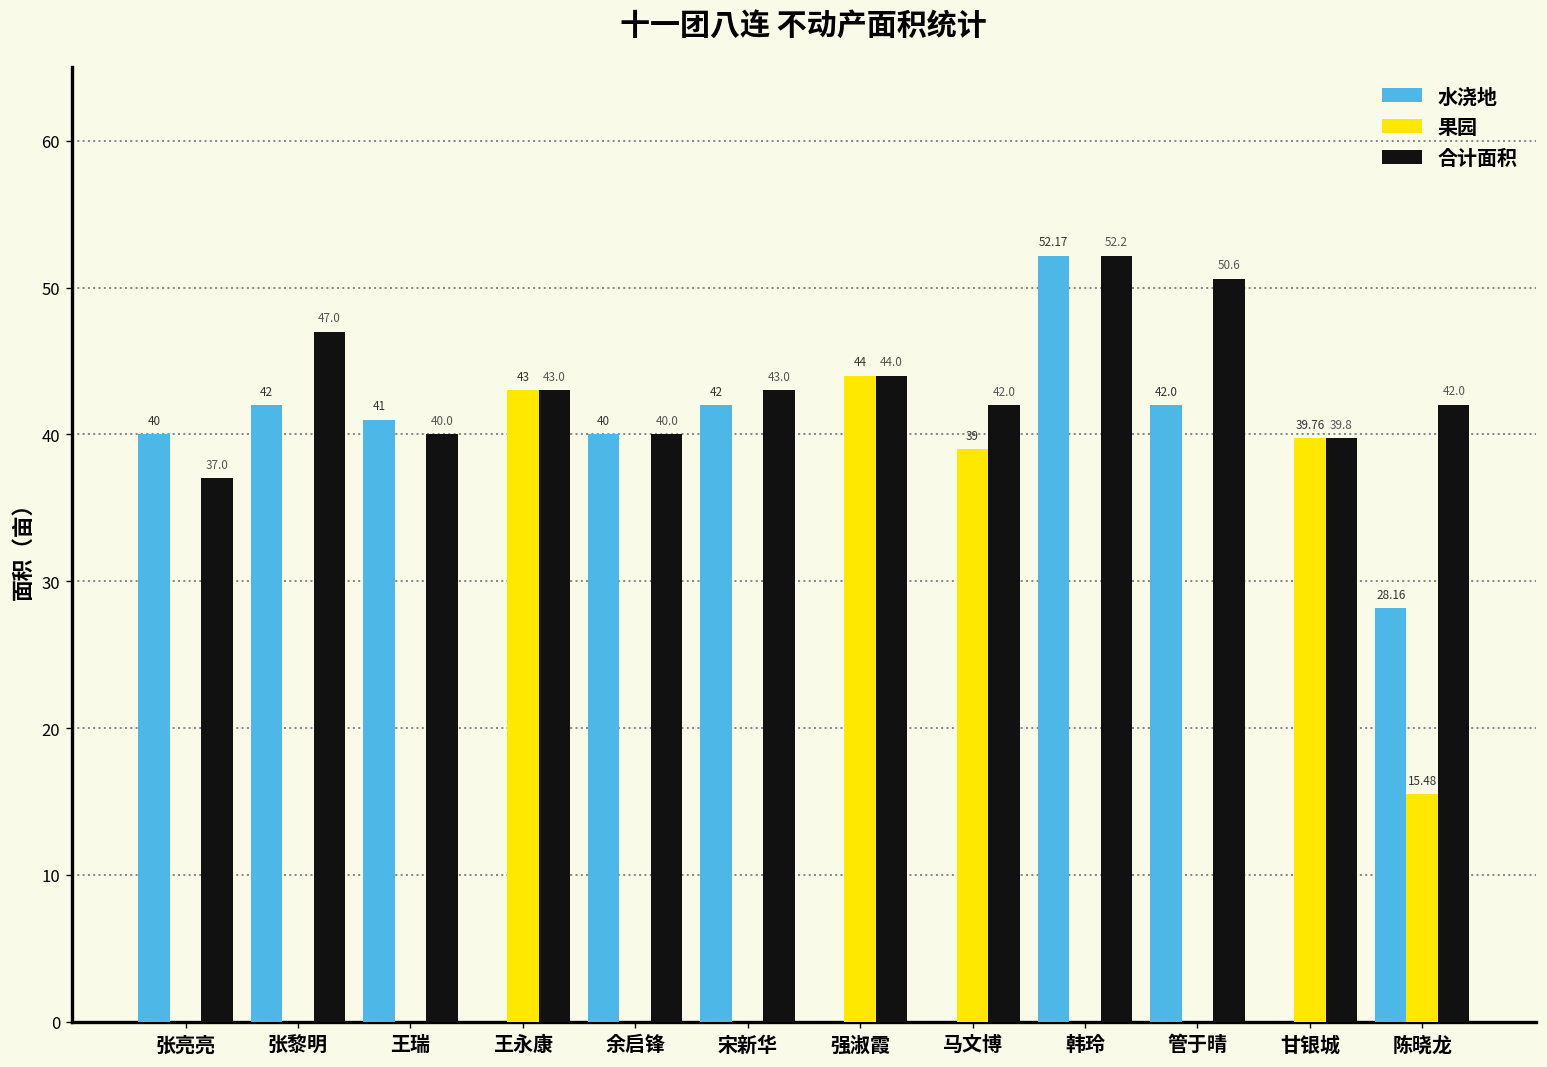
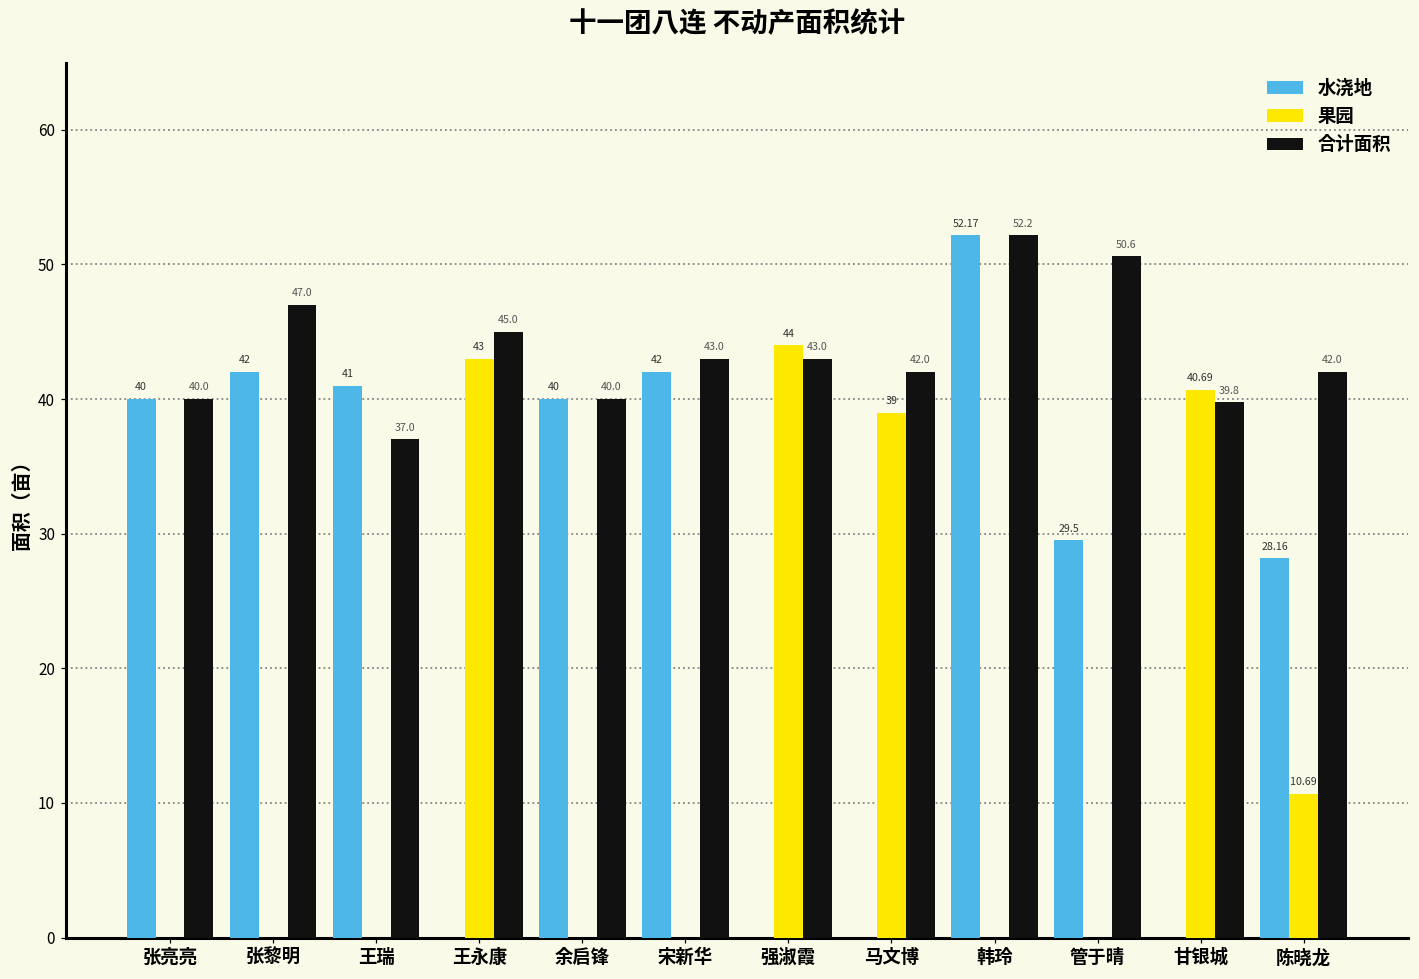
合计面积, 张亮亮: 37.0 -> 40.0
合计面积, 王瑞: 40.0 -> 37.0
合计面积, 王永康: 43.0 -> 45.0
合计面积, 强淑霞: 44.0 -> 43.0
水浇地, 管于晴: 42.0 -> 29.5
果园, 甘银城: 39.76 -> 40.69
果园, 陈晓龙: 15.48 -> 10.69
